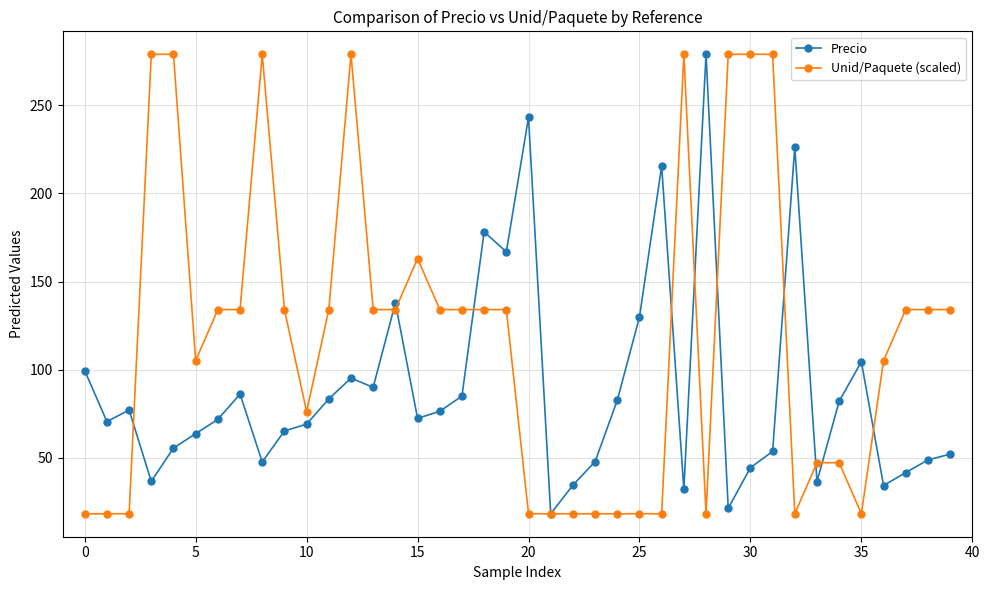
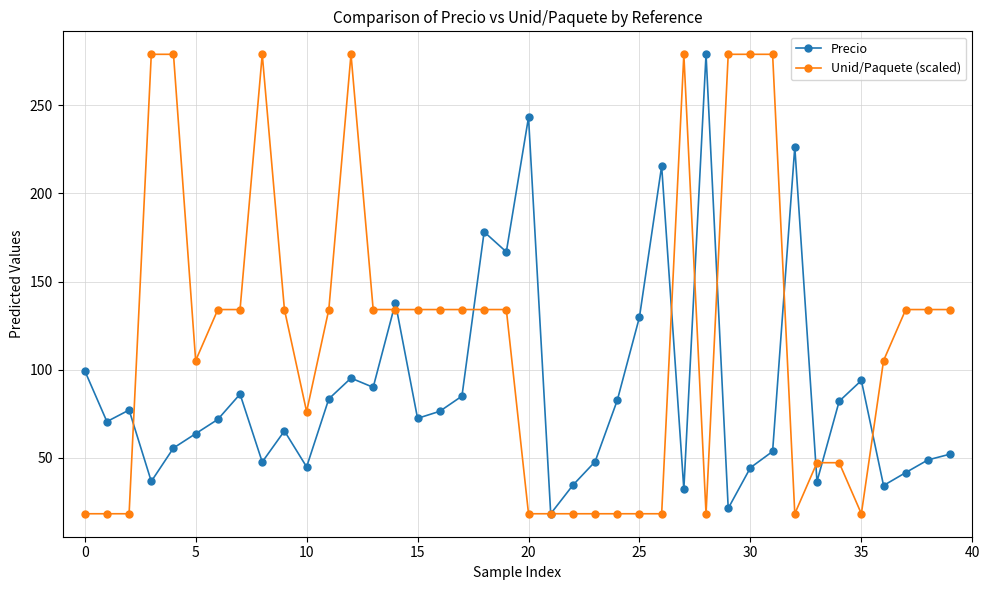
Precio, 10: 69 -> 45
Unid/Paquete (scaled), 15: 163 -> 134
Precio, 35: 105 -> 94
